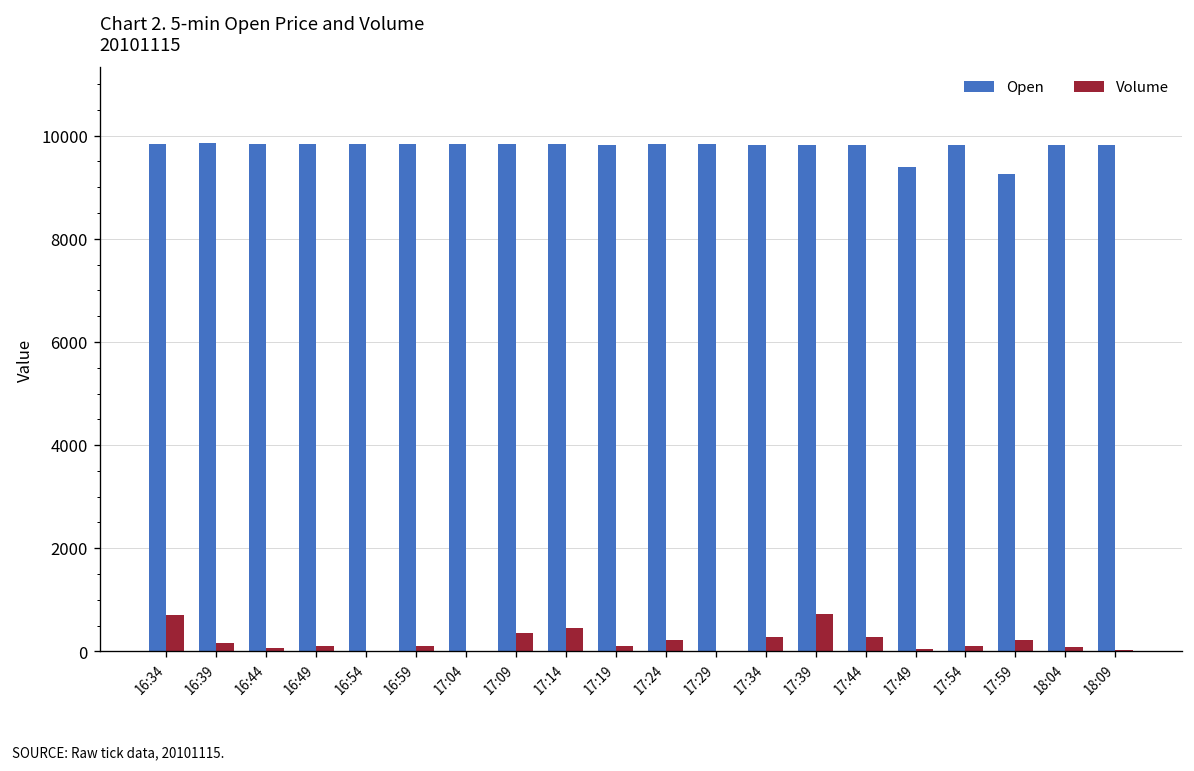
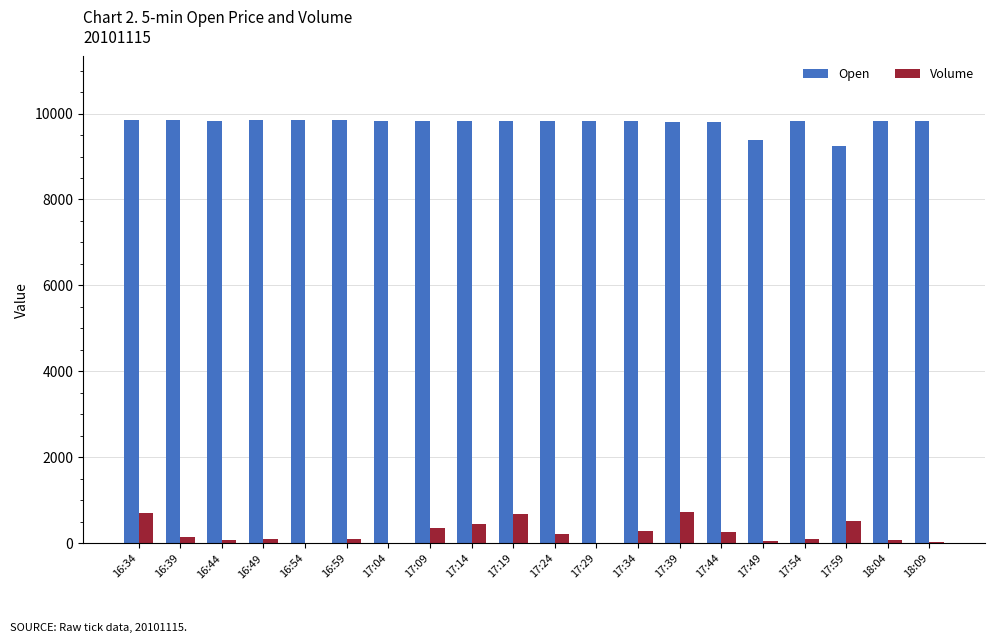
Volume, 17:19: 100 -> 700
Volume, 17:59: 200 -> 500
